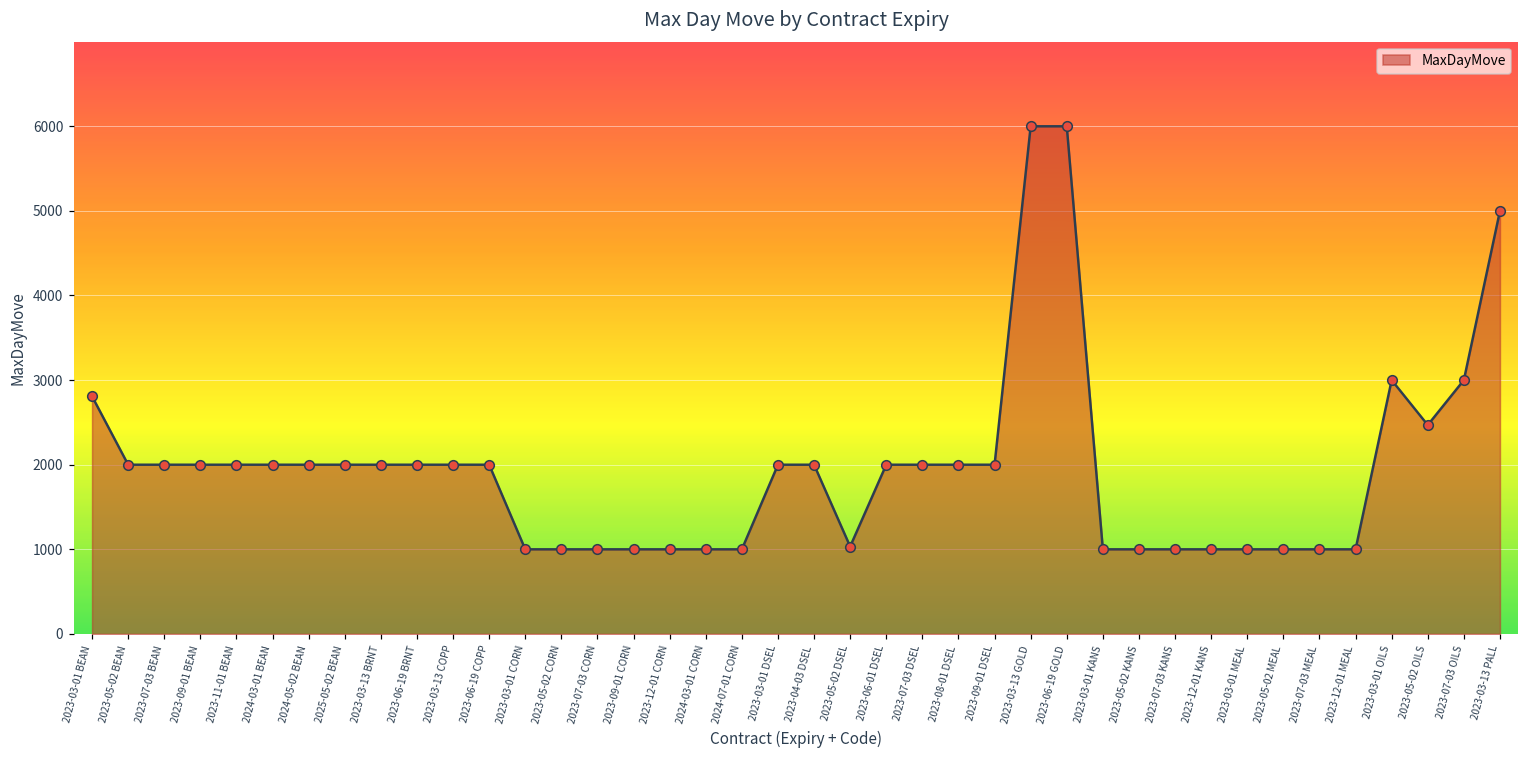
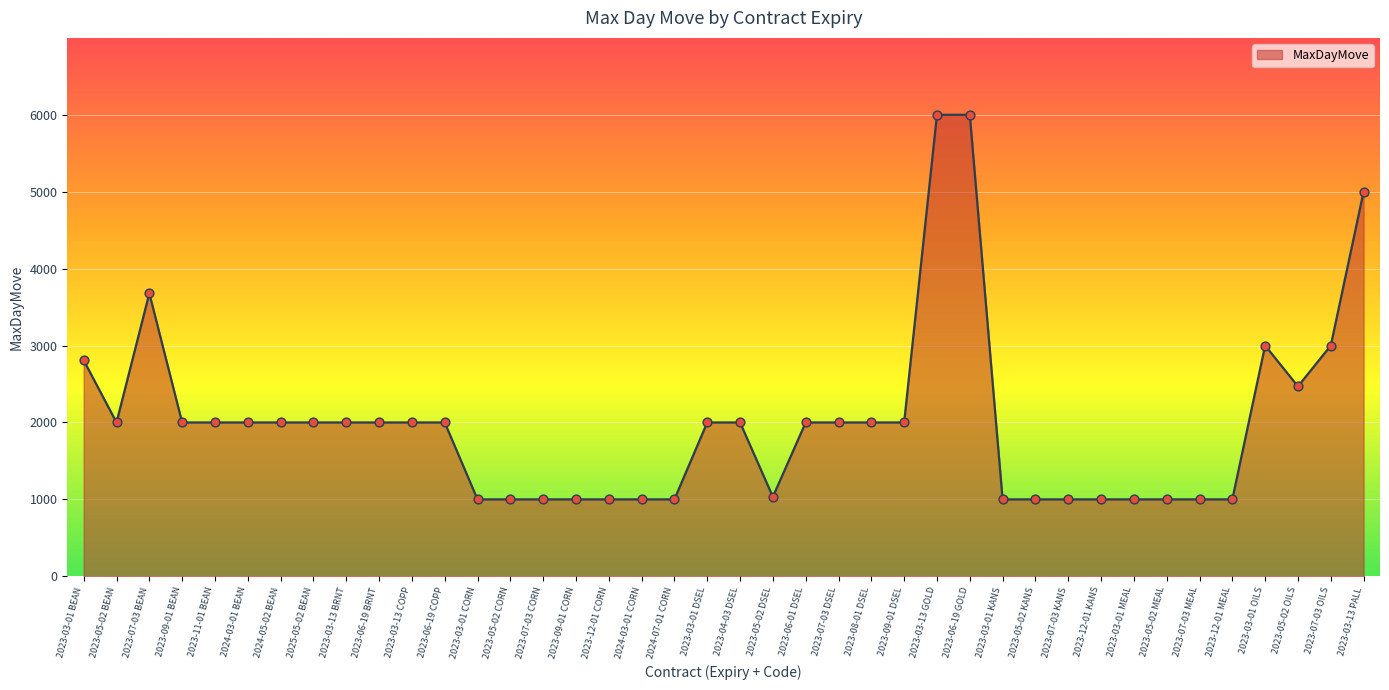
2023-07-03 BEAN: 2000 -> 3700
